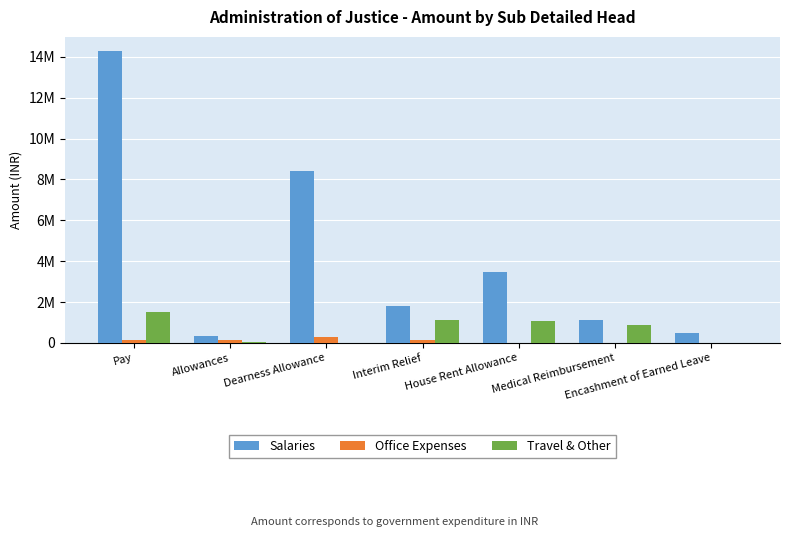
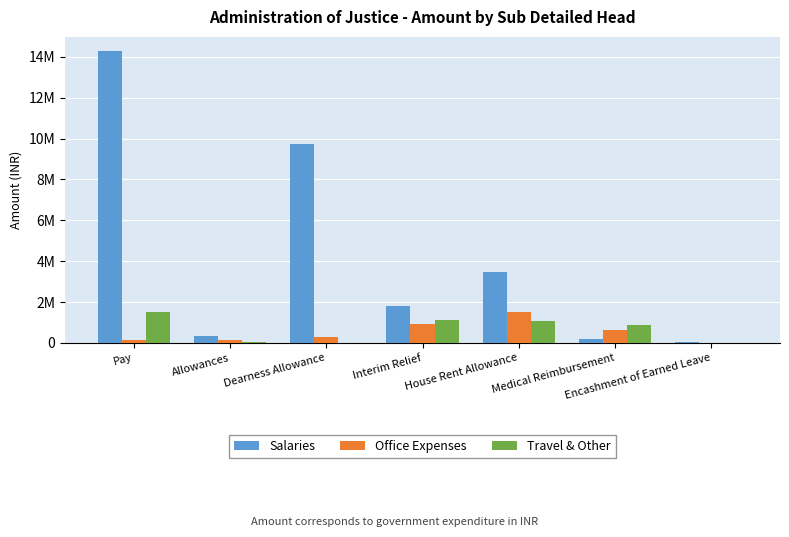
Salaries, Dearness Allowance: 8400000 -> 9700000
Office Expenses, Interim Relief: 200000 -> 900000
Office Expenses, House Rent Allowance: 0 -> 1500000
Salaries, Medical Reimbursement: 1100000 -> 200000
Office Expenses, Medical Reimbursement: 0 -> 600000
Salaries, Encashment of Earned Leave: 500000 -> 0
